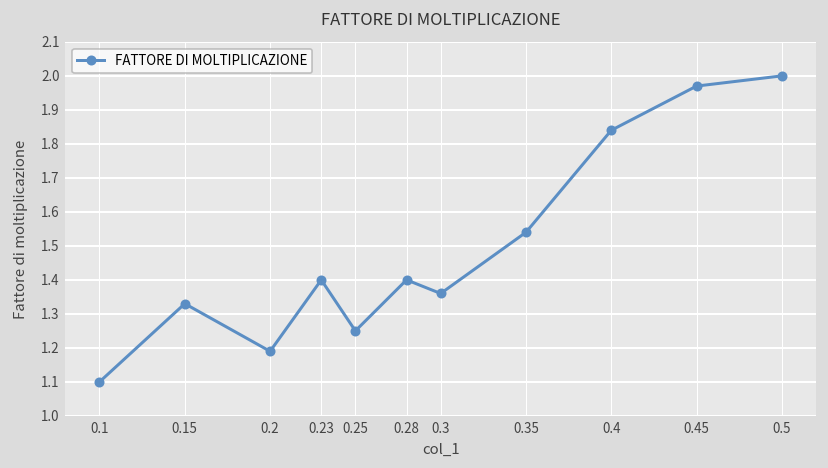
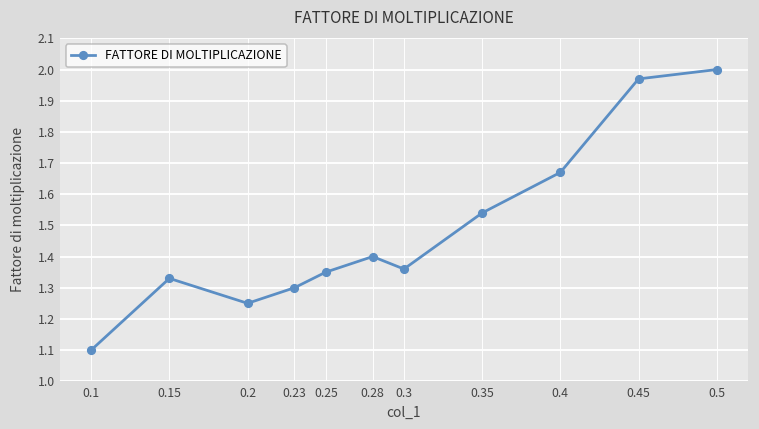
0.2: 1.19 -> 1.25
0.23: 1.4 -> 1.3
0.25: 1.25 -> 1.35
0.4: 1.84 -> 1.67
